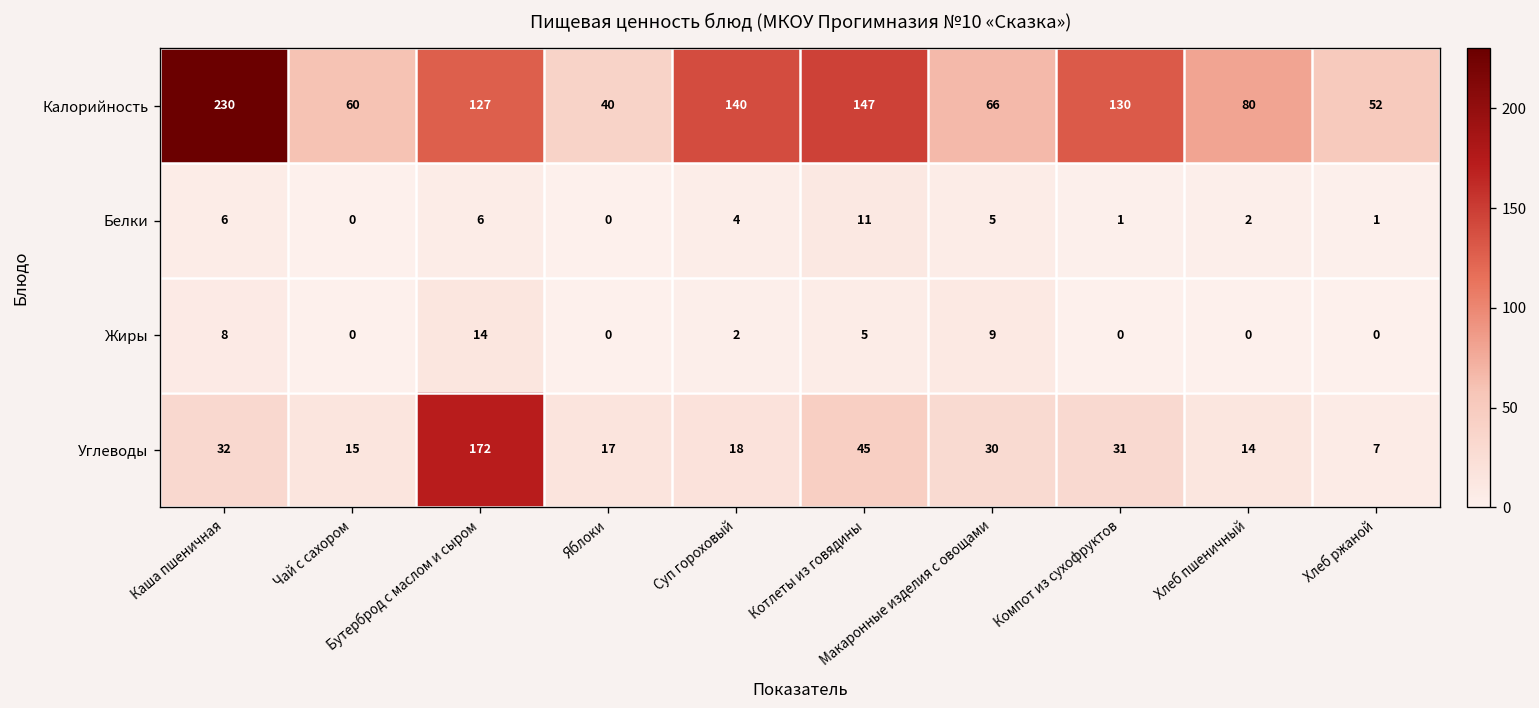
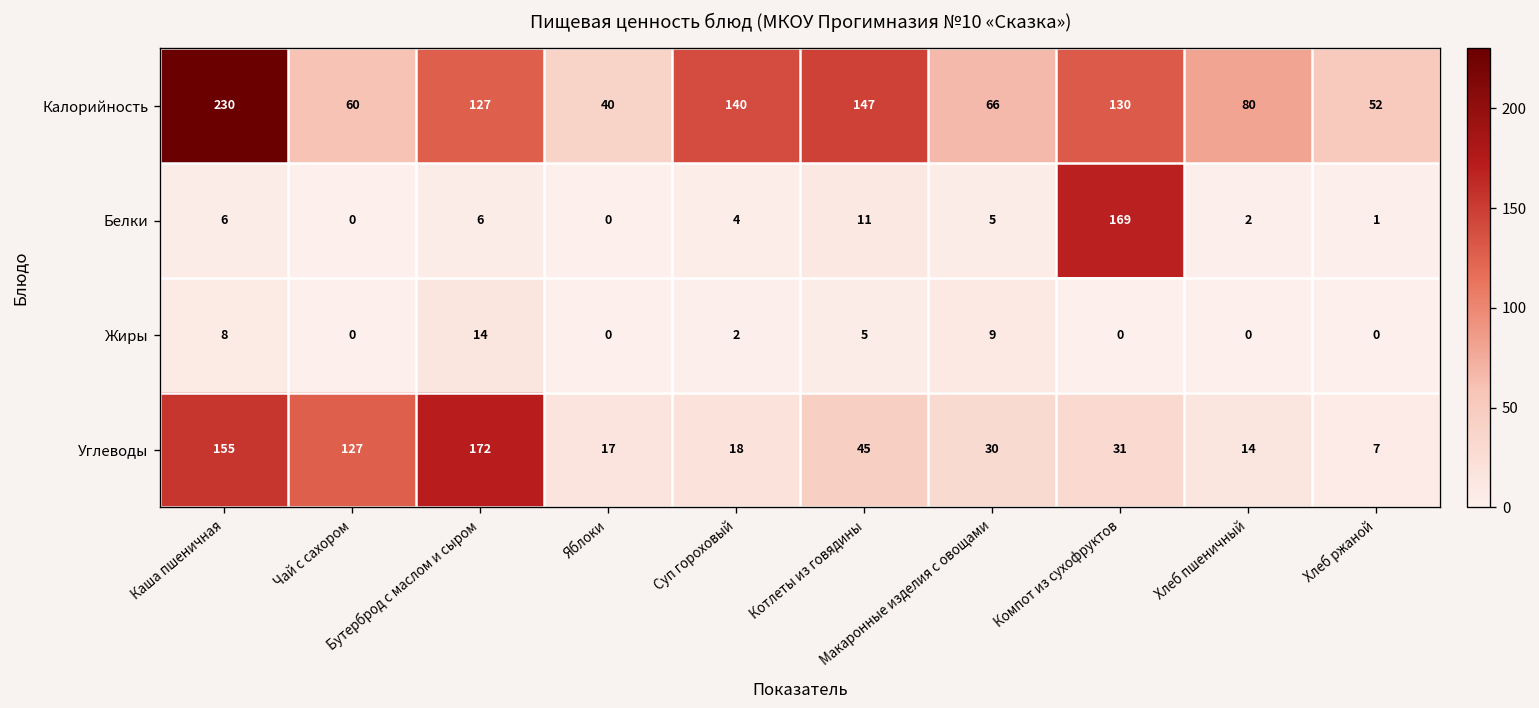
Белки, Компот из сухофруктов: 1 -> 169
Углеводы, Каша пшеничная: 32 -> 155
Углеводы, Чай с сахором: 15 -> 127
